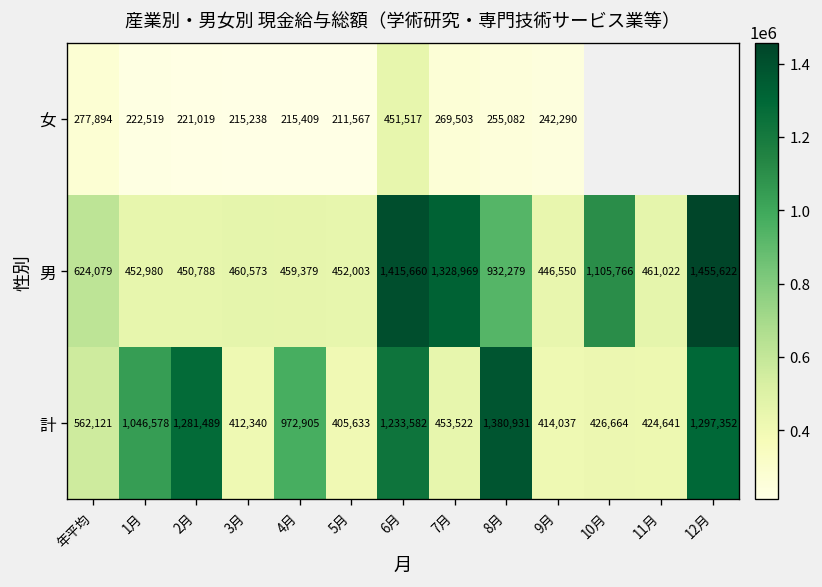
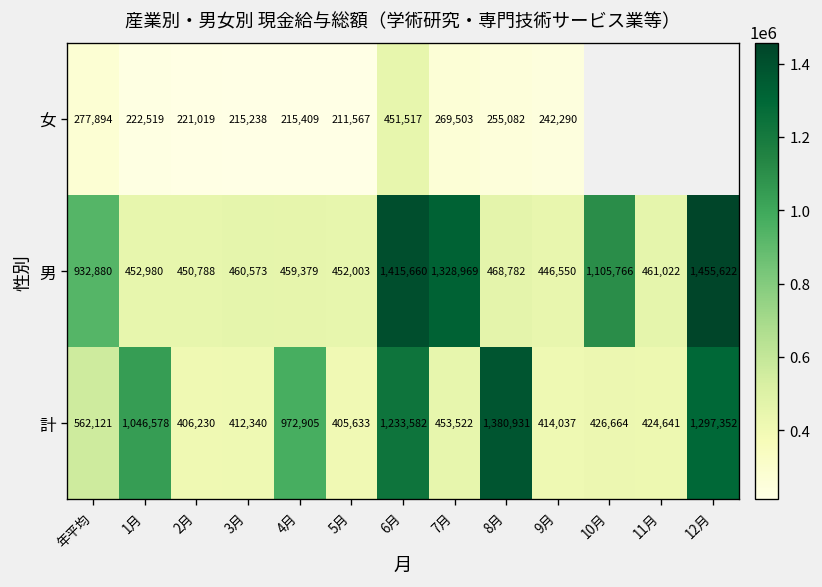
男, 年平均: 624,079 -> 932,880
男, 8月: 932,279 -> 468,782
計, 2月: 1,281,489 -> 406,230
